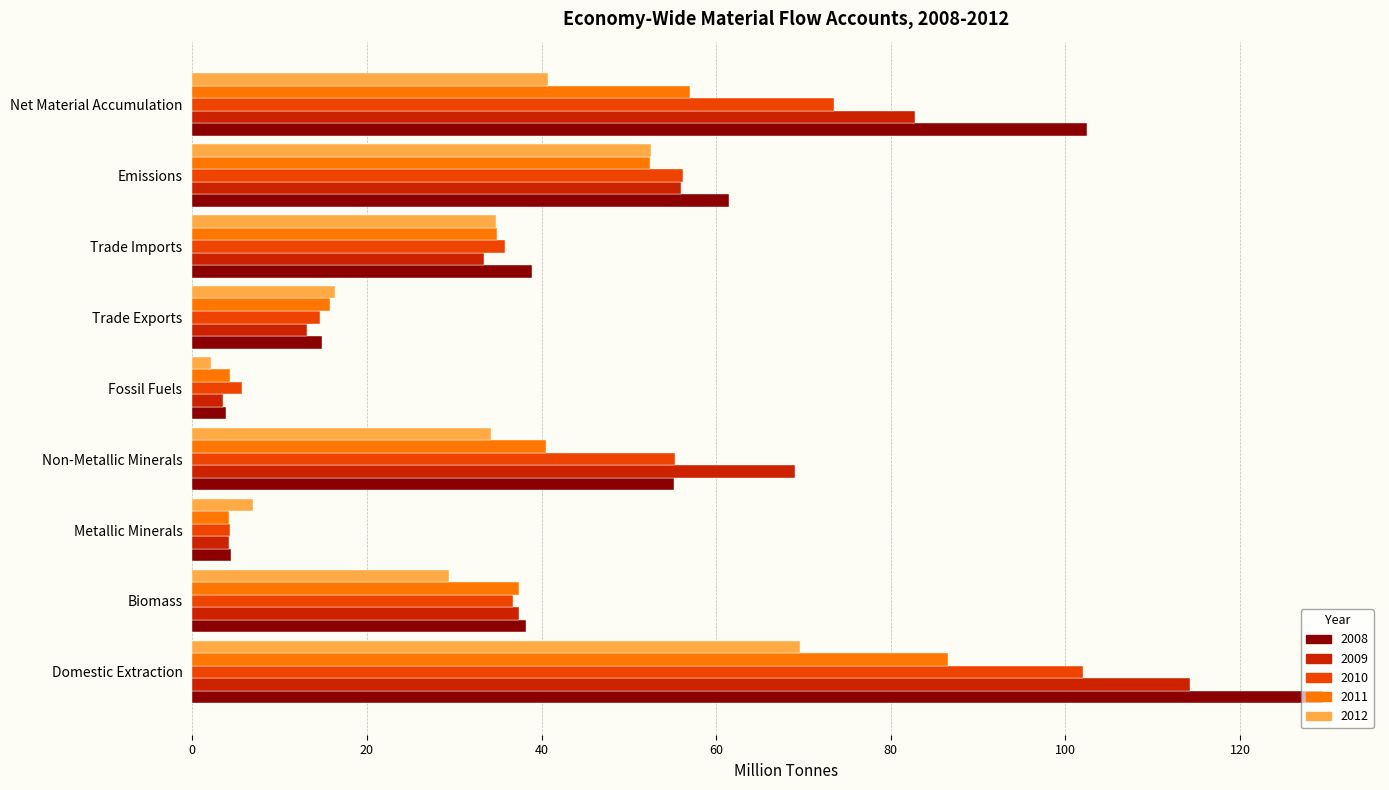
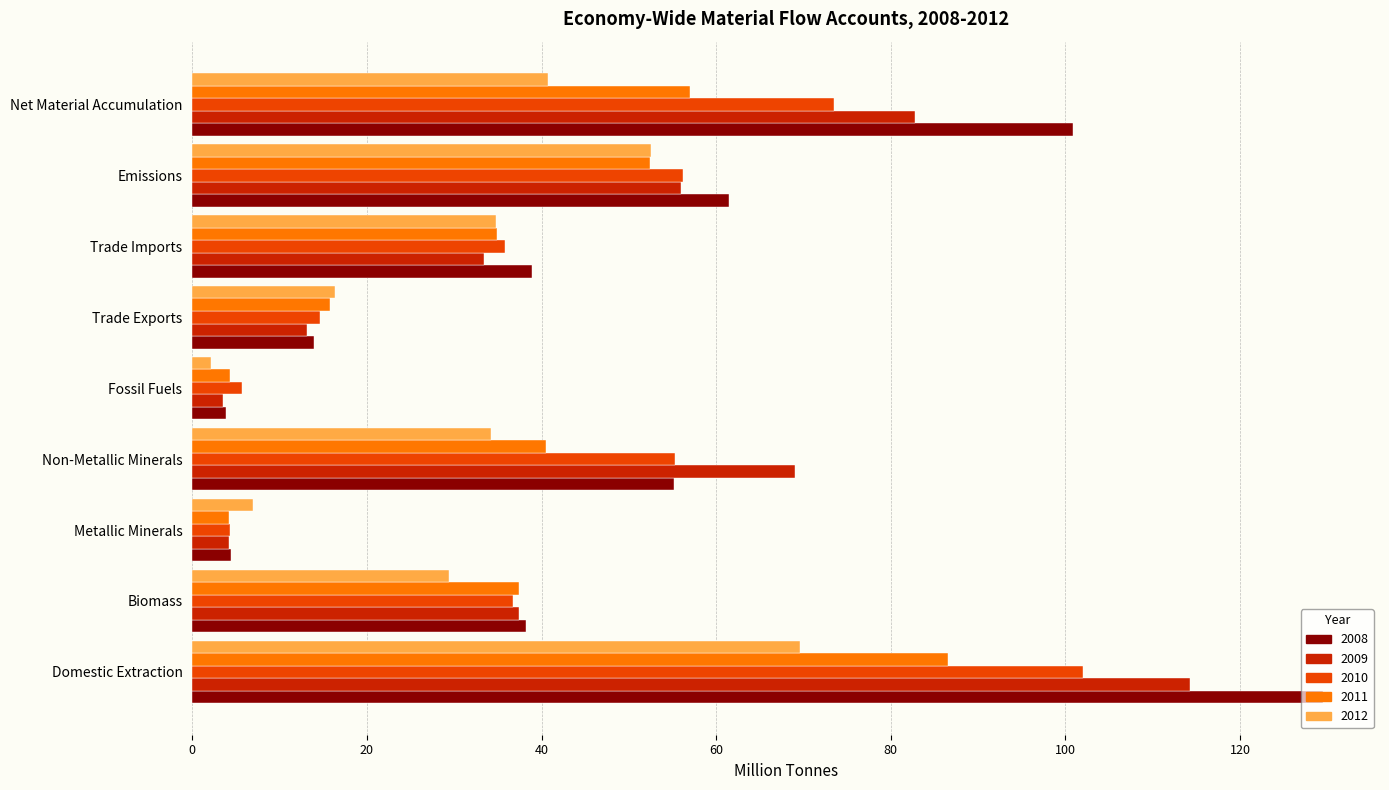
2008, Net Material Accumulation: 102 -> 101
2008, Trade Exports: 15 -> 14
